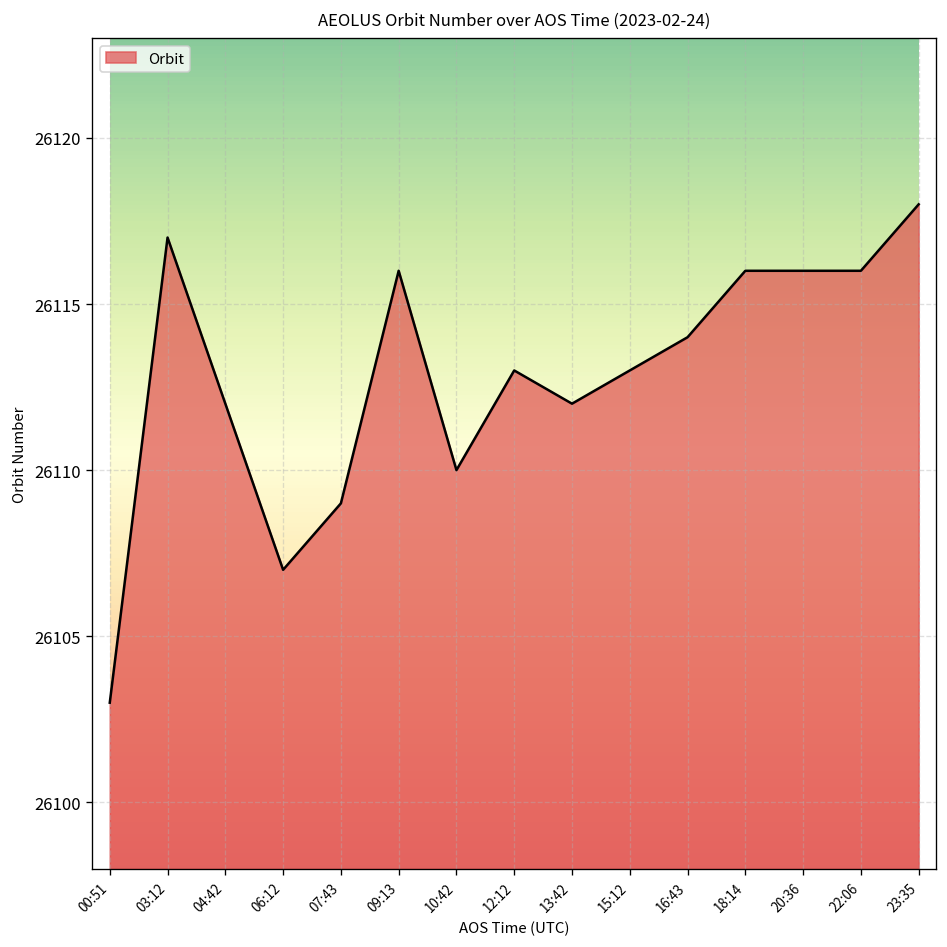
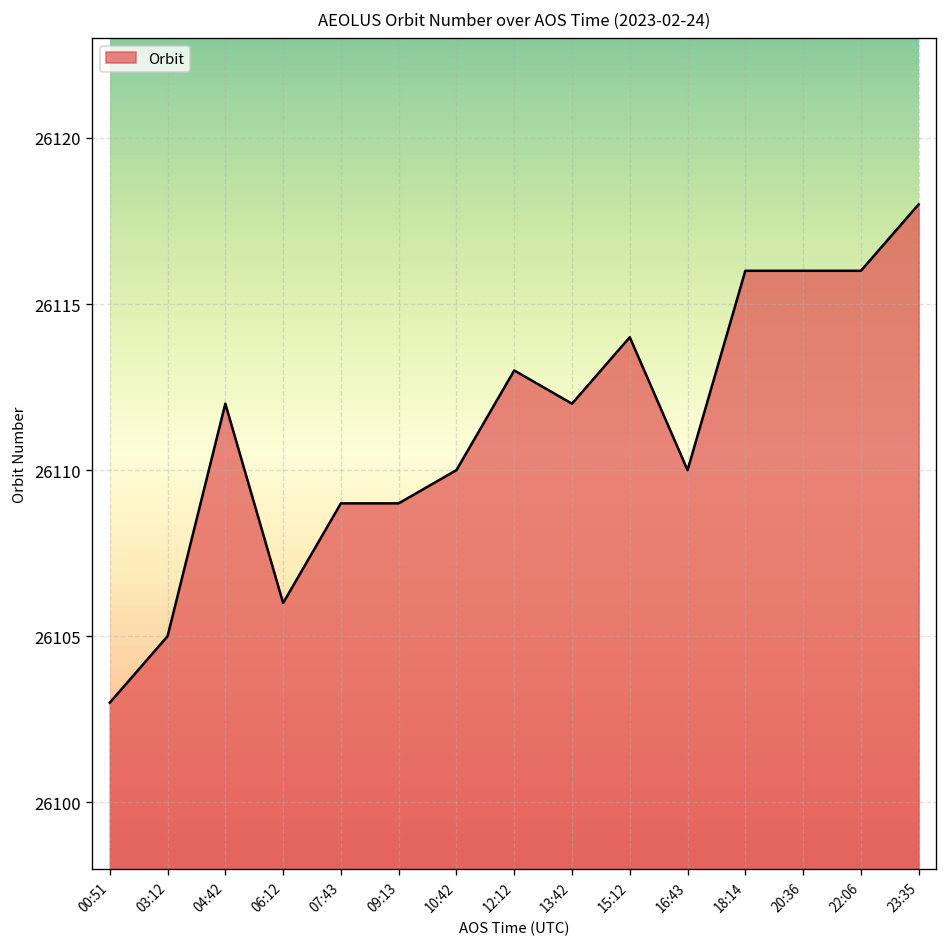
03:12: 26117 -> 26105
06:12: 26107 -> 26106
09:13: 26116 -> 26109
15:12: 26113 -> 26114
16:43: 26114 -> 26110
